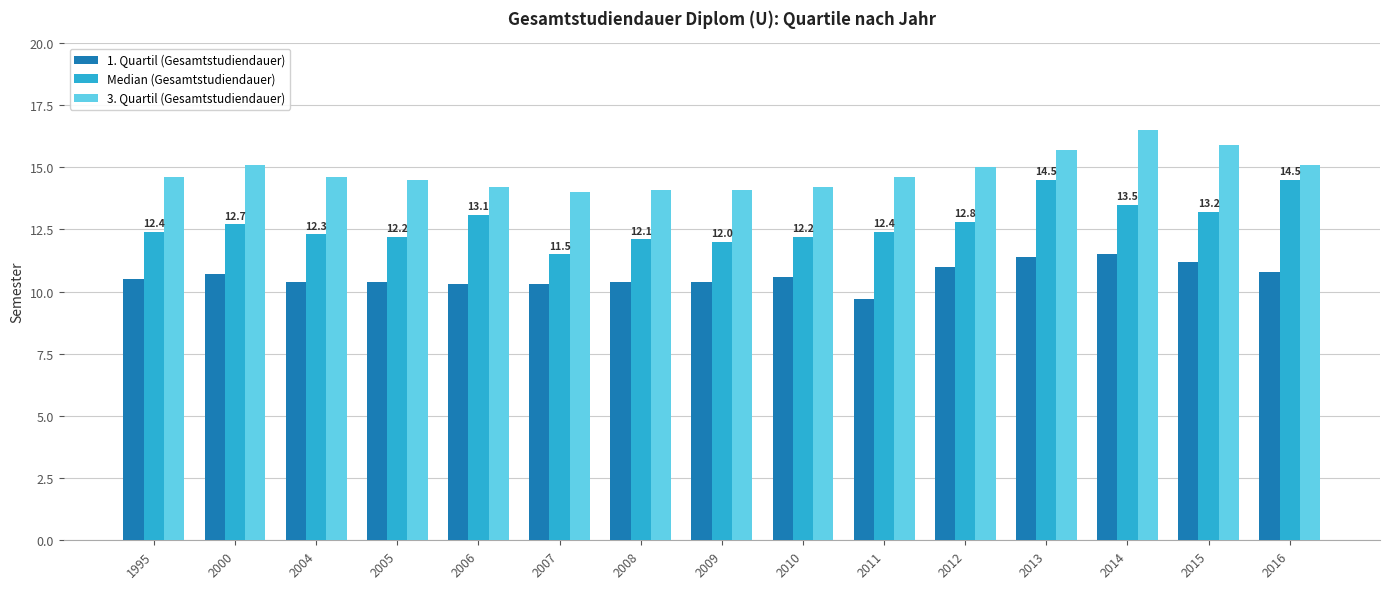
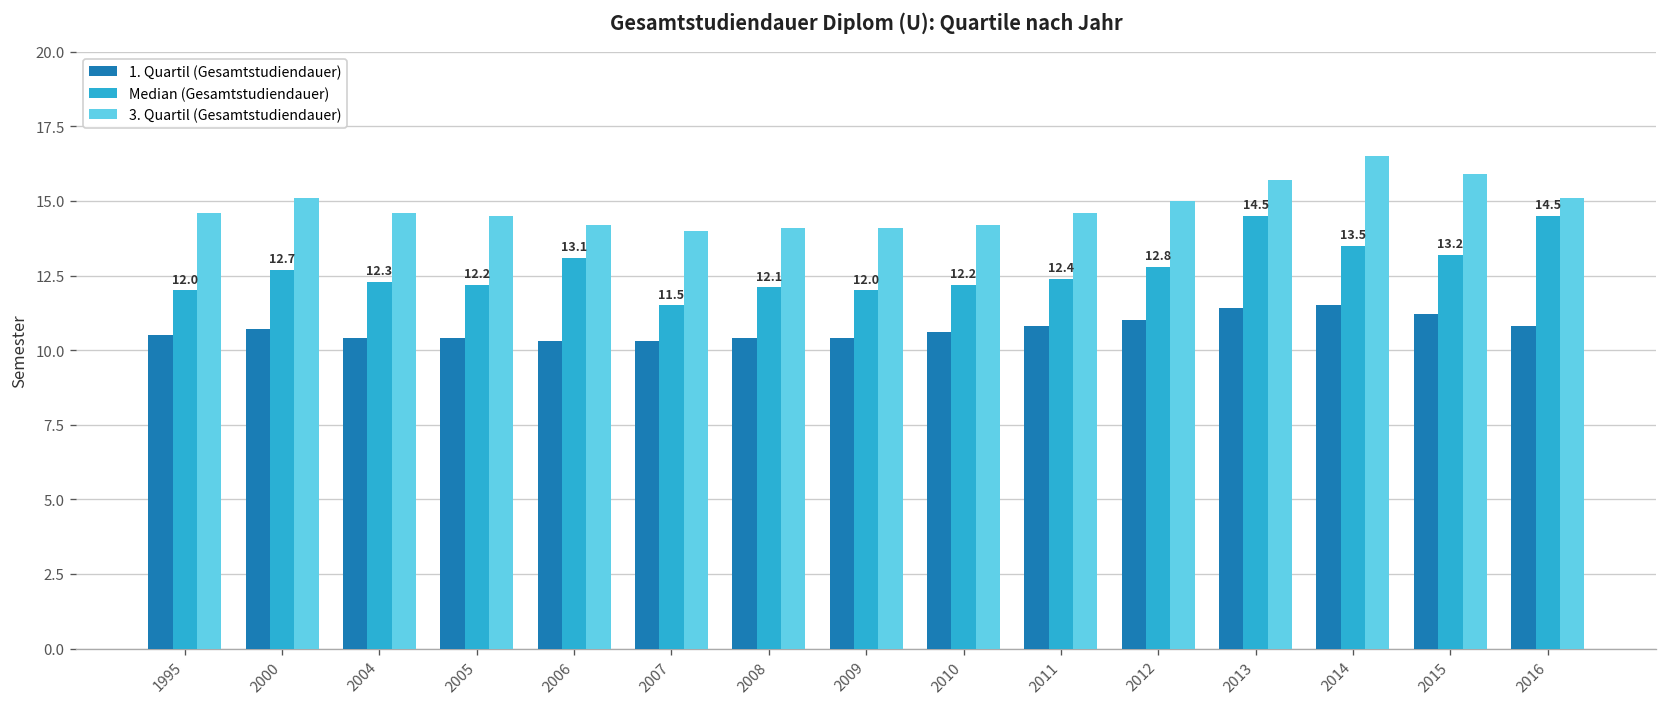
Median (Gesamtstudiendauer), 1995: 12.4 -> 12.0
1. Quartil (Gesamtstudiendauer), 2011: 9.7 -> 10.8
